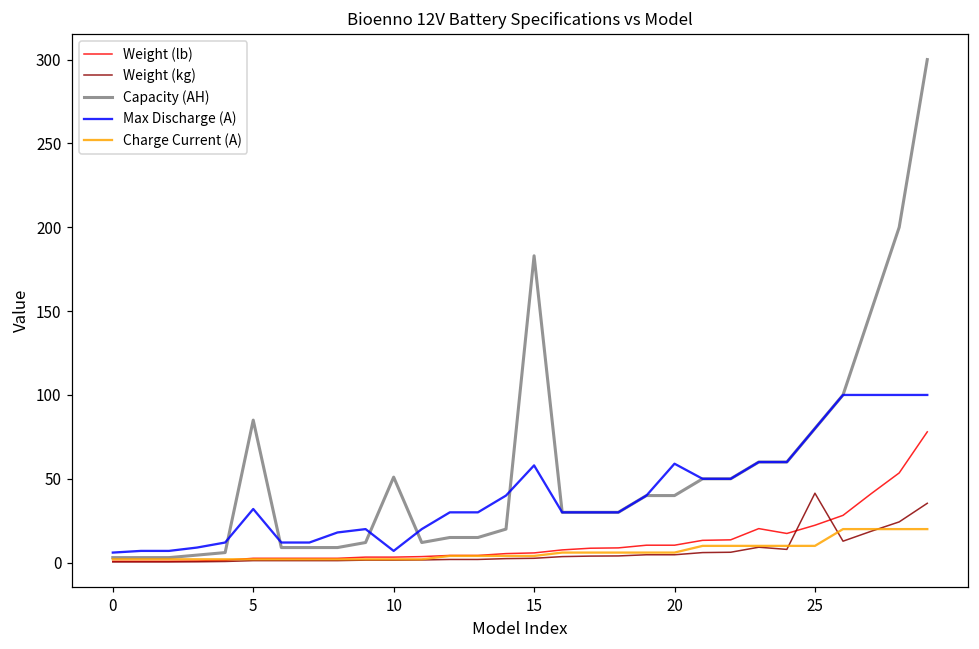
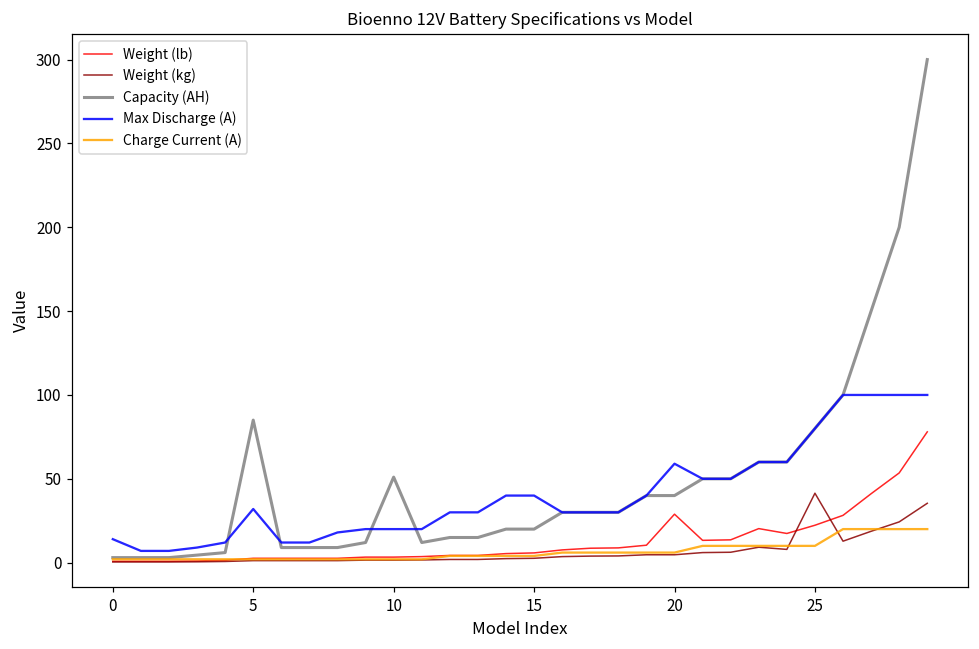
Max Discharge (A), 0: 6 -> 14
Max Discharge (A), 10: 7 -> 20
Capacity (AH), 15: 183 -> 20
Max Discharge (A), 15: 58 -> 40
Weight (lb), 20: 10 -> 29
